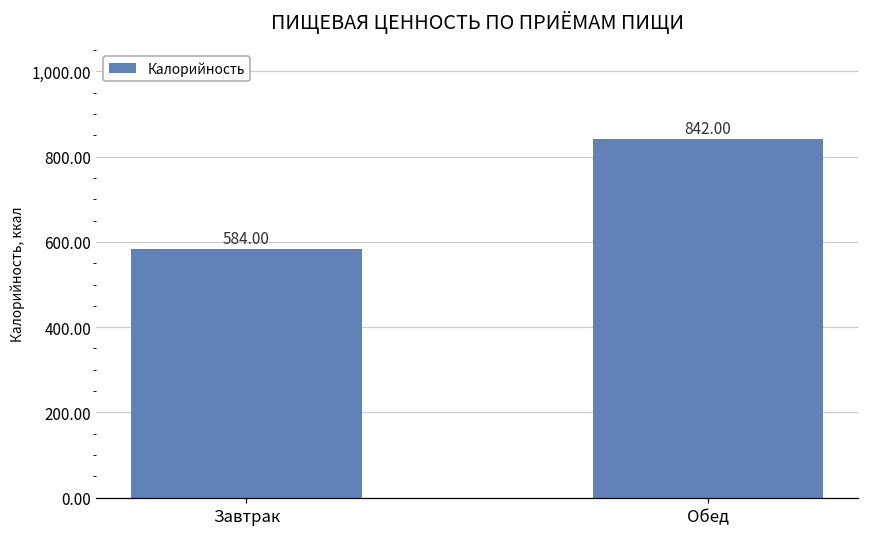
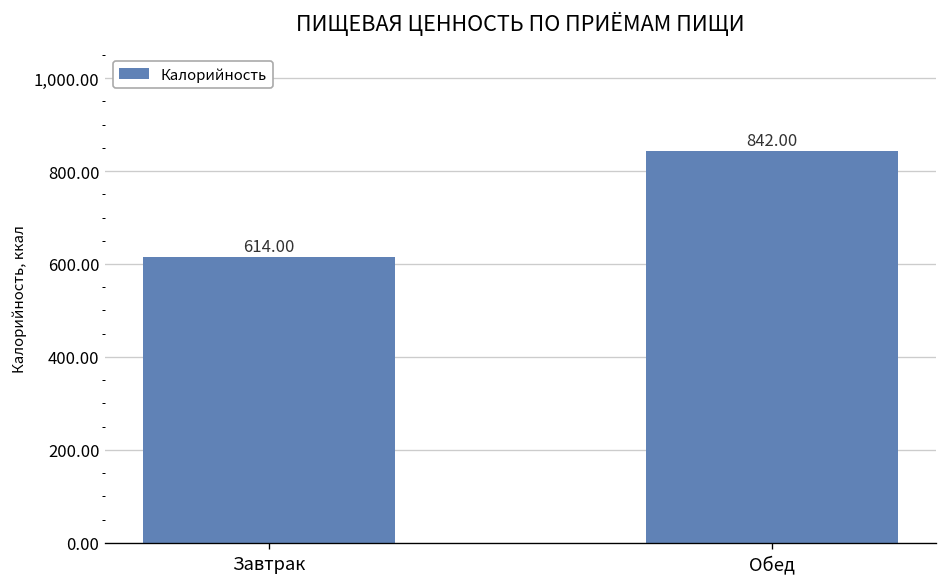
Завтрак: 584.00 -> 614.00
